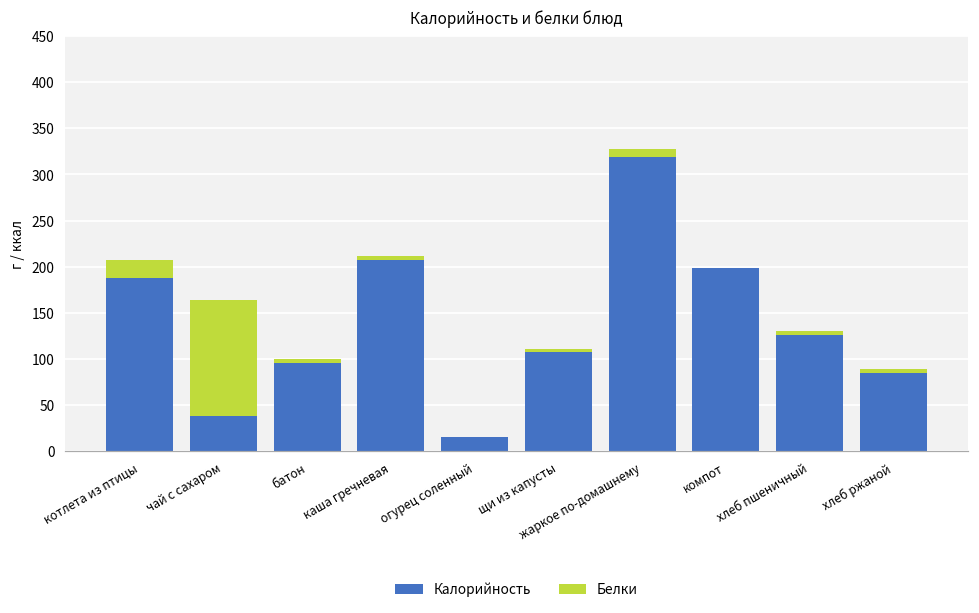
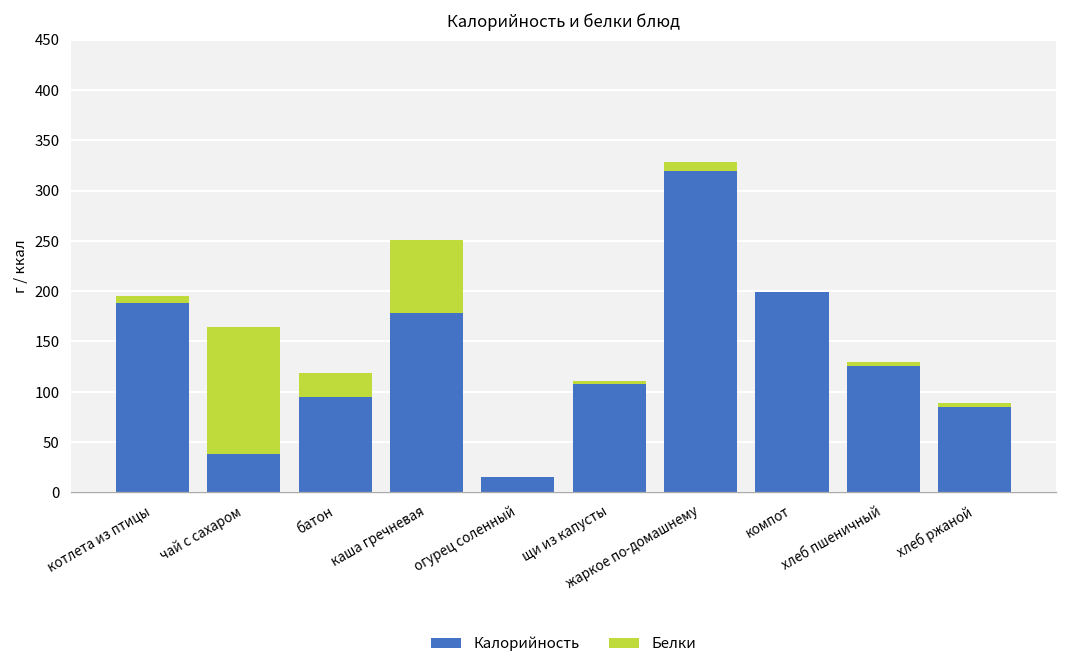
Белки, котлета из птицы: 20 -> 10
Белки, батон: 10 -> 20
Калорийность, каша гречневая: 210 -> 180
Белки, каша гречневая: 10 -> 70
